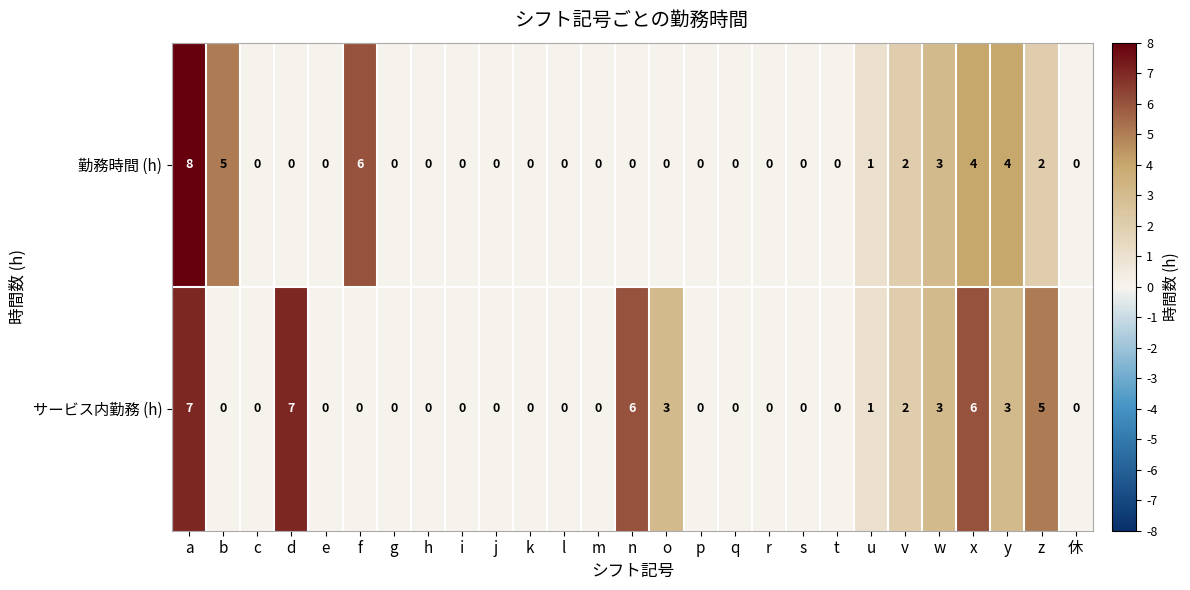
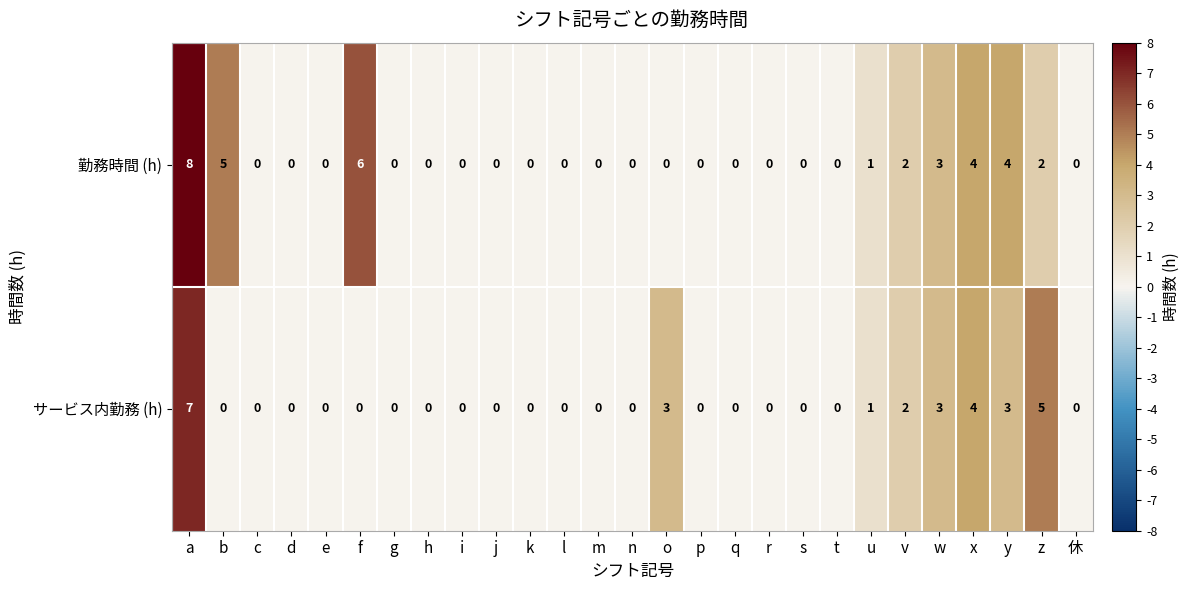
サービス内勤務 (h), d: 7 -> 0
サービス内勤務 (h), n: 6 -> 0
サービス内勤務 (h), x: 6 -> 4
